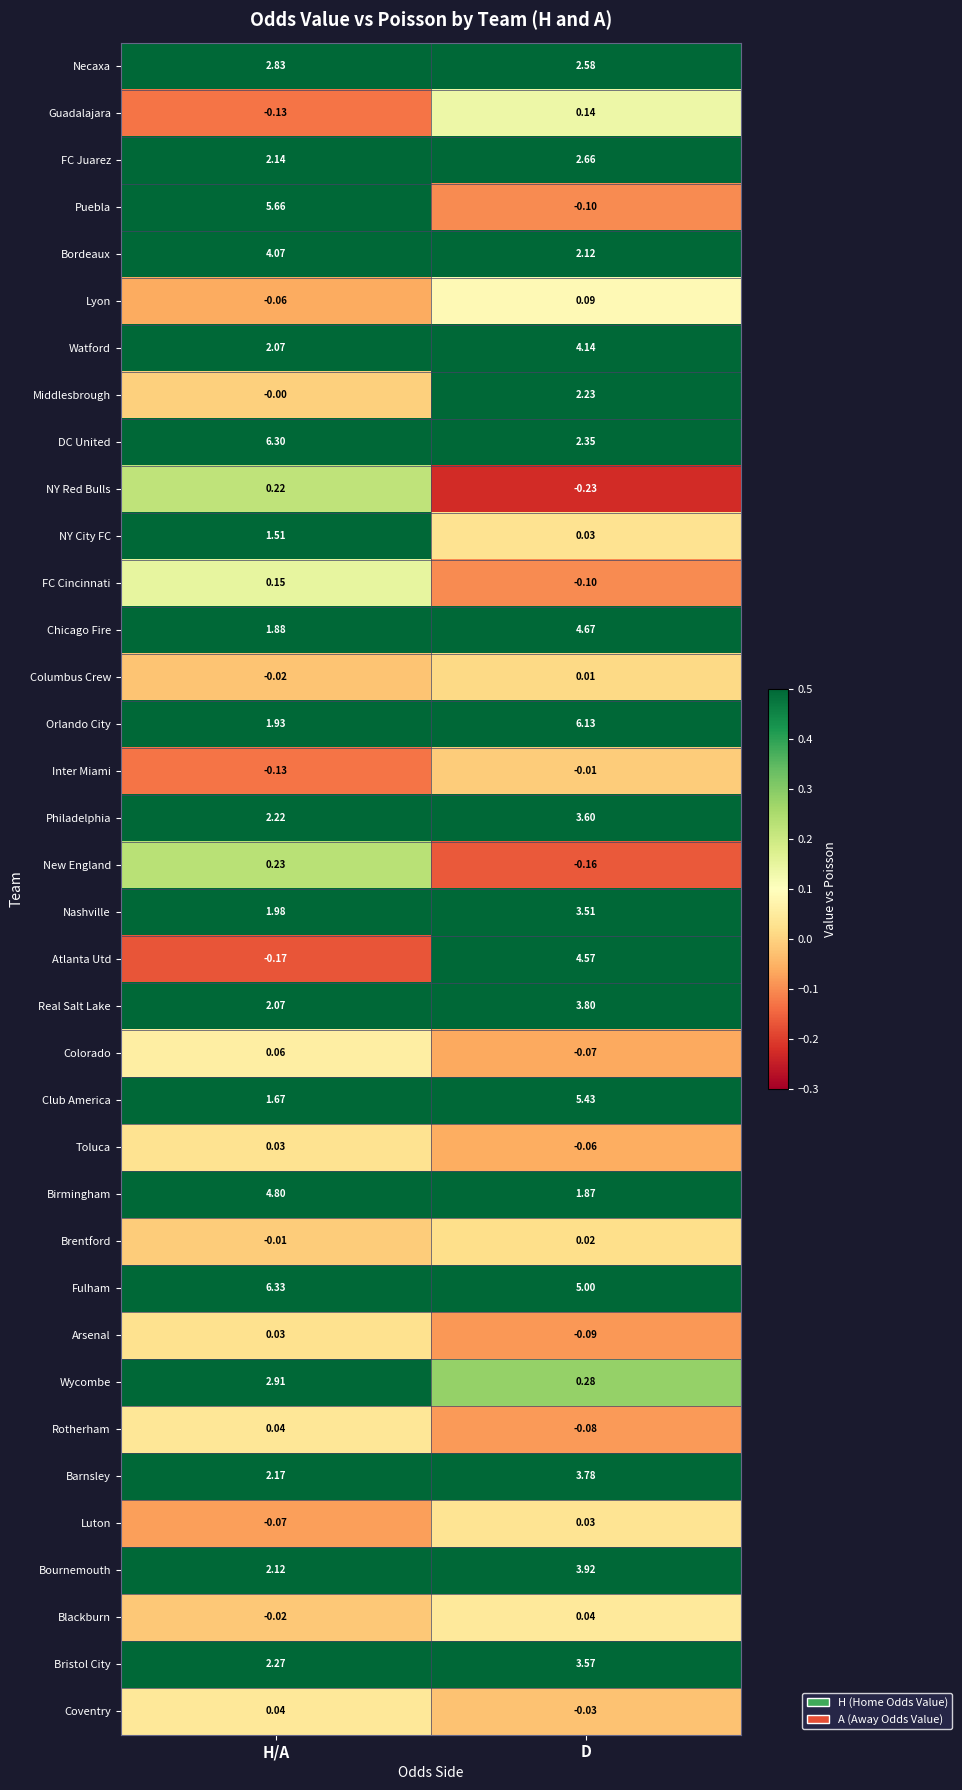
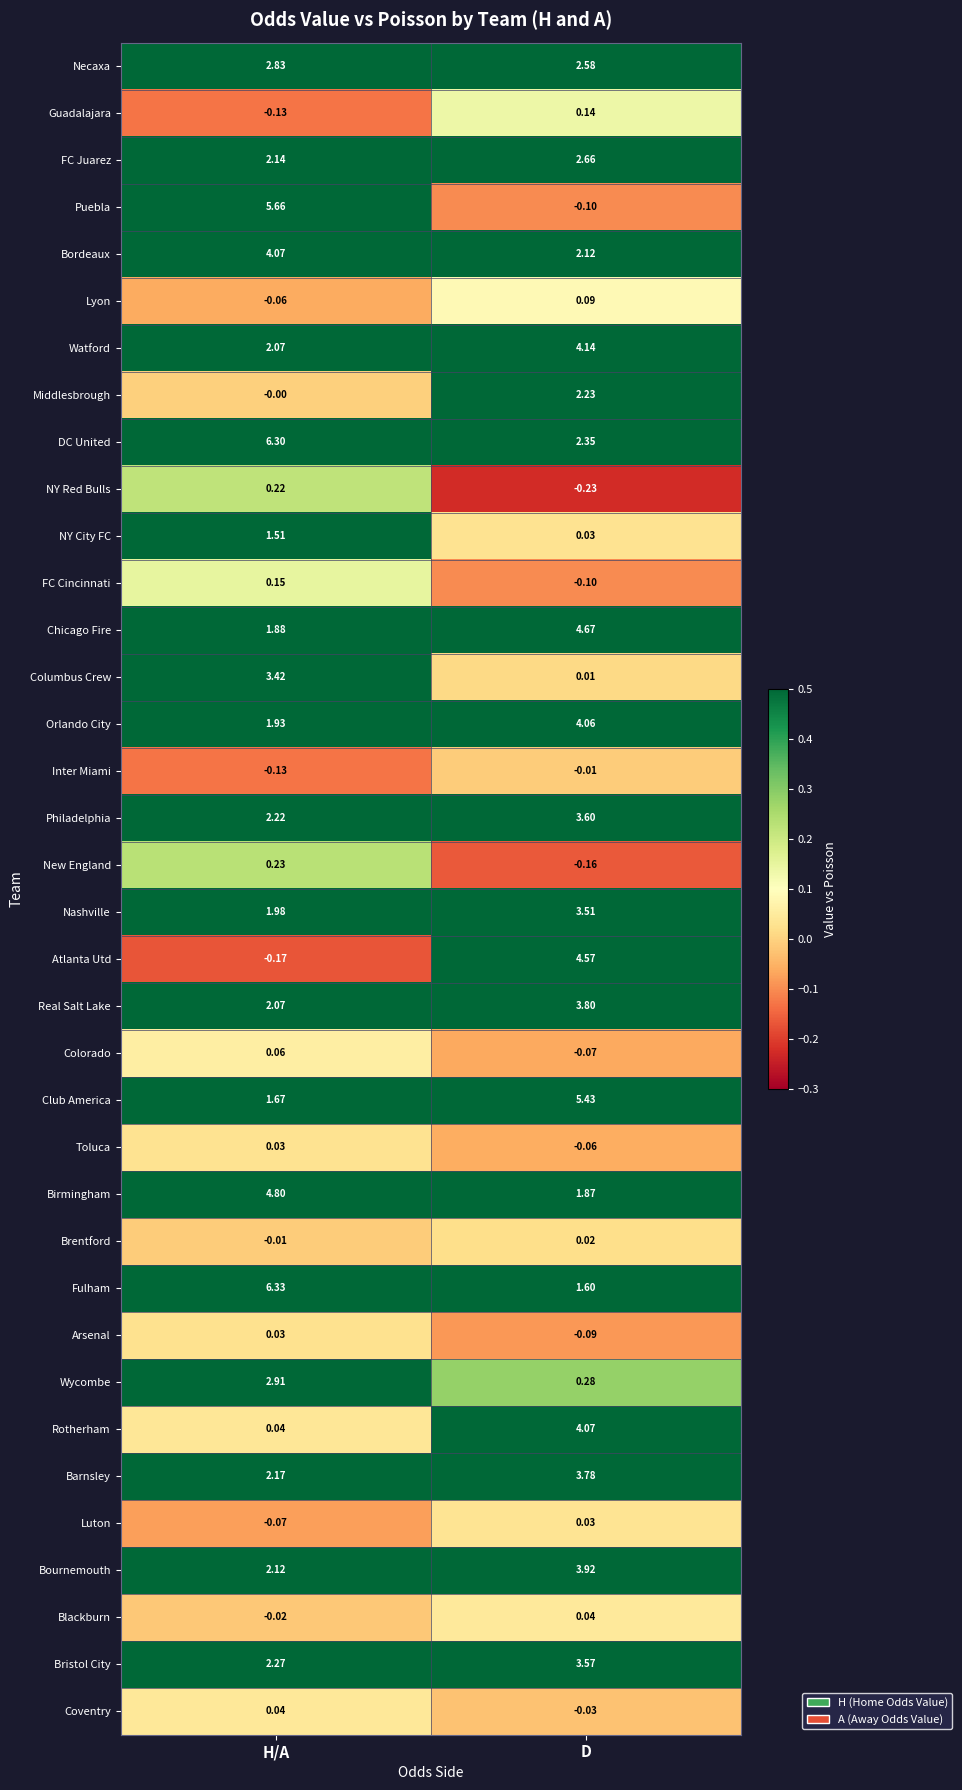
Columbus Crew, H/A: -0.02 -> 3.42
Orlando City, D: 6.13 -> 4.06
Fulham, D: 5.00 -> 1.60
Rotherham, D: -0.08 -> 4.07
